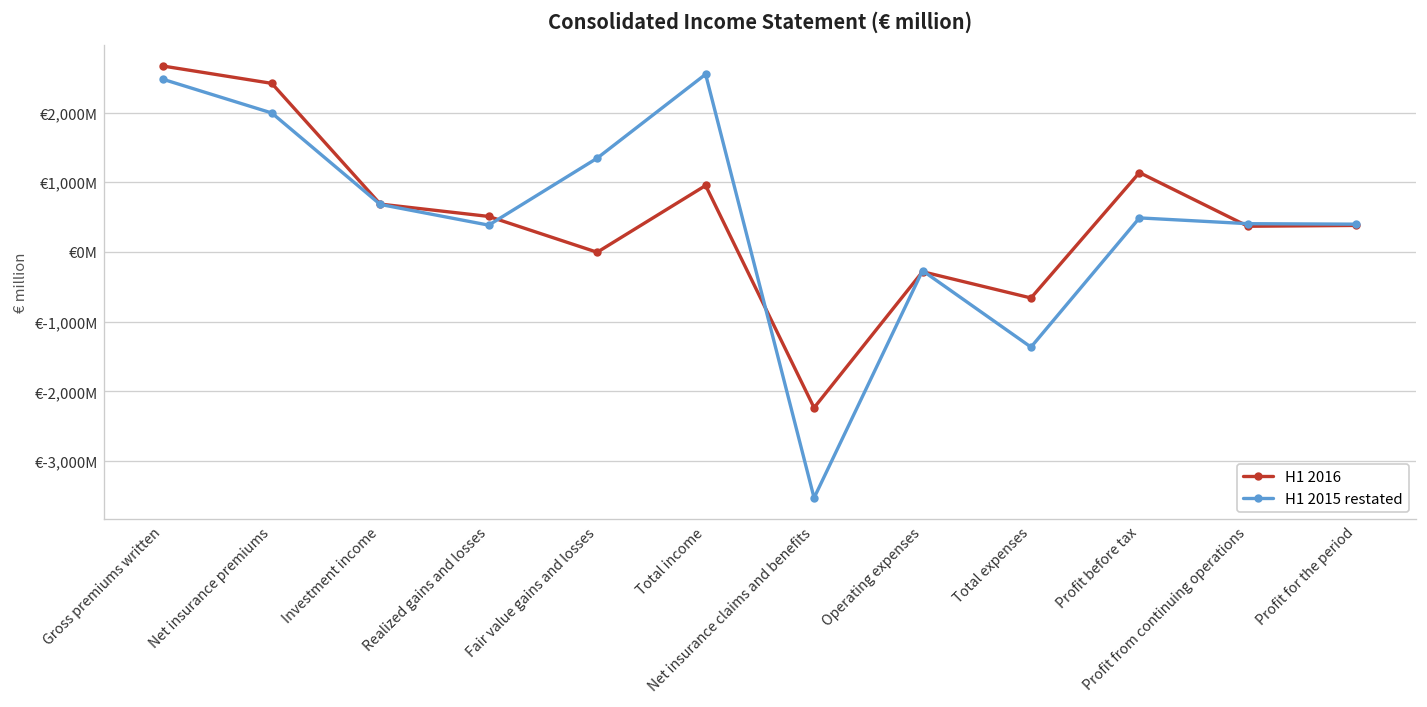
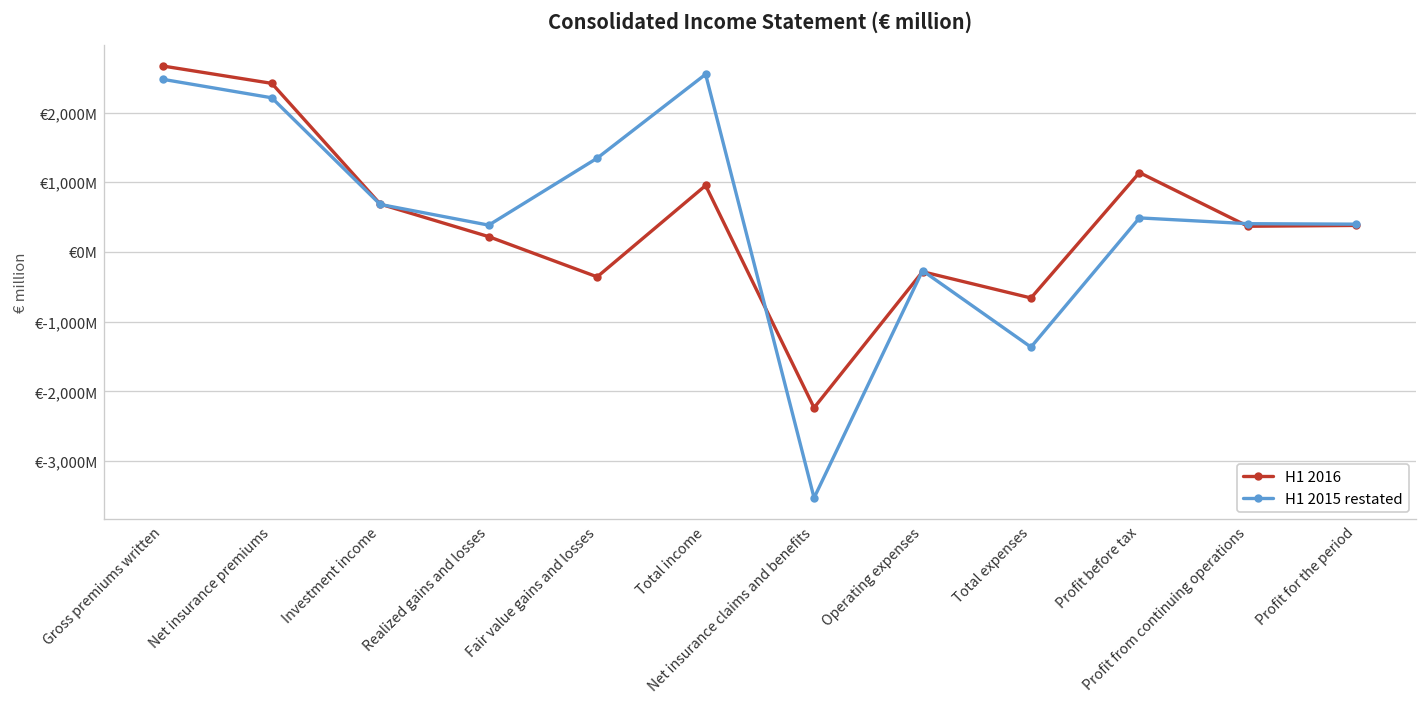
H1 2015 restated, Net insurance premiums: €2,000,000,000 -> €2,200,000,000
H1 2016, Realized gains and losses: €500,000,000 -> €200,000,000
H1 2016, Fair value gains and losses: €0 -> €-400,000,000
